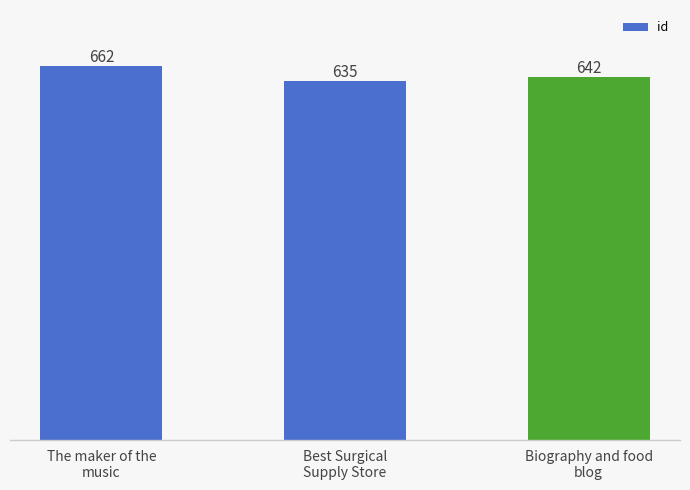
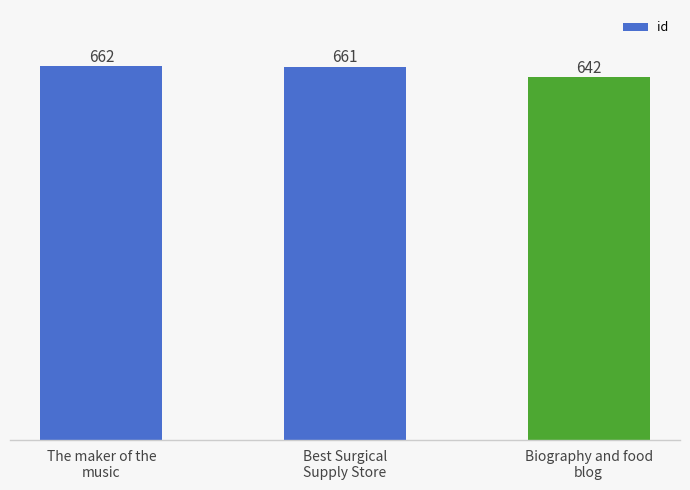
Best Surgical Supply Store: 635 -> 661
